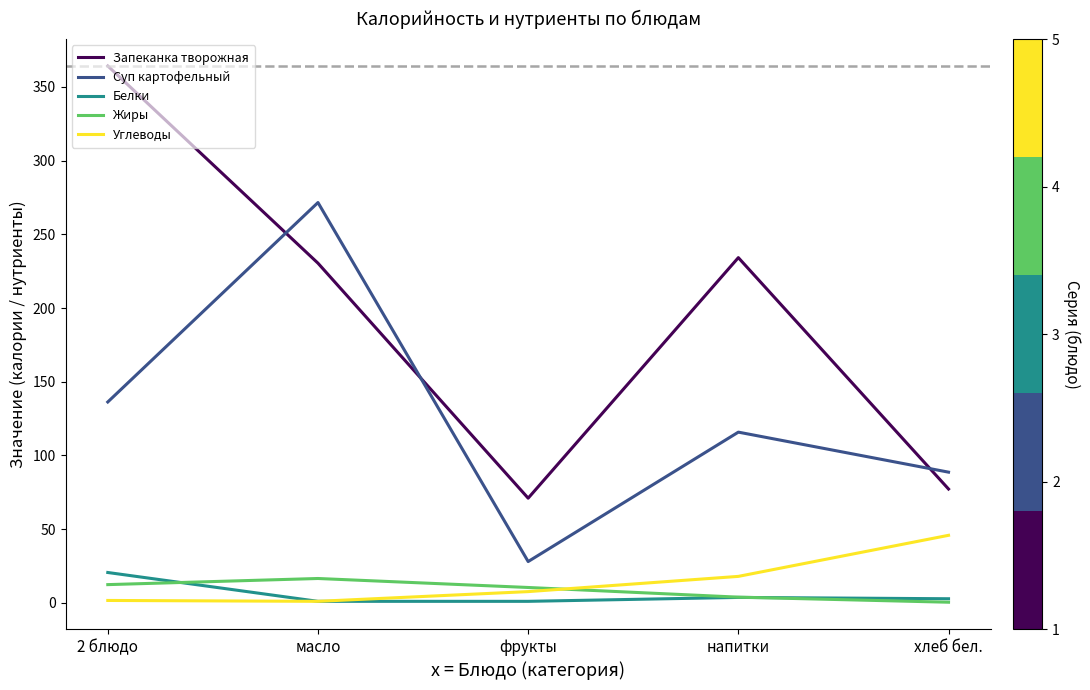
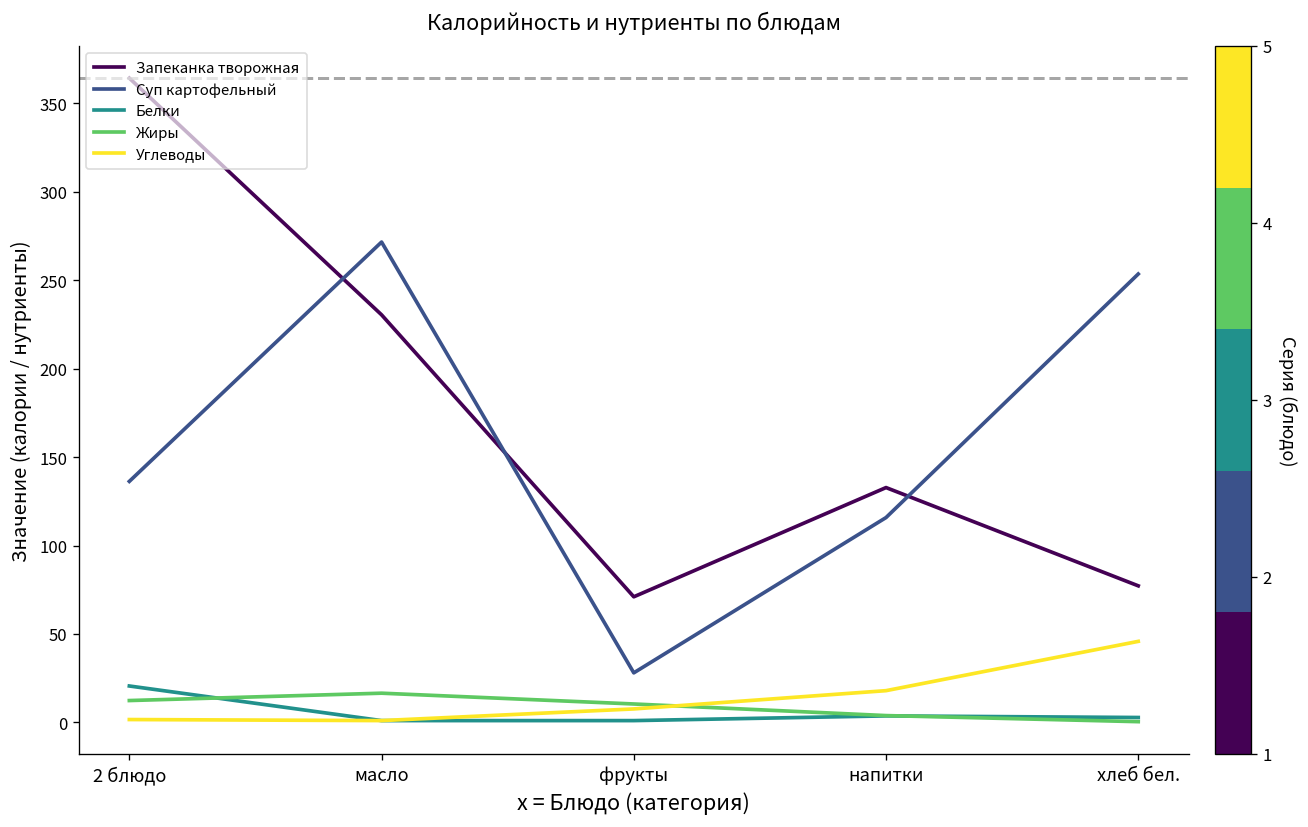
Запеканка творожная, напитки: 234 -> 133
Суп картофельный, хлеб бел.: 89 -> 254
